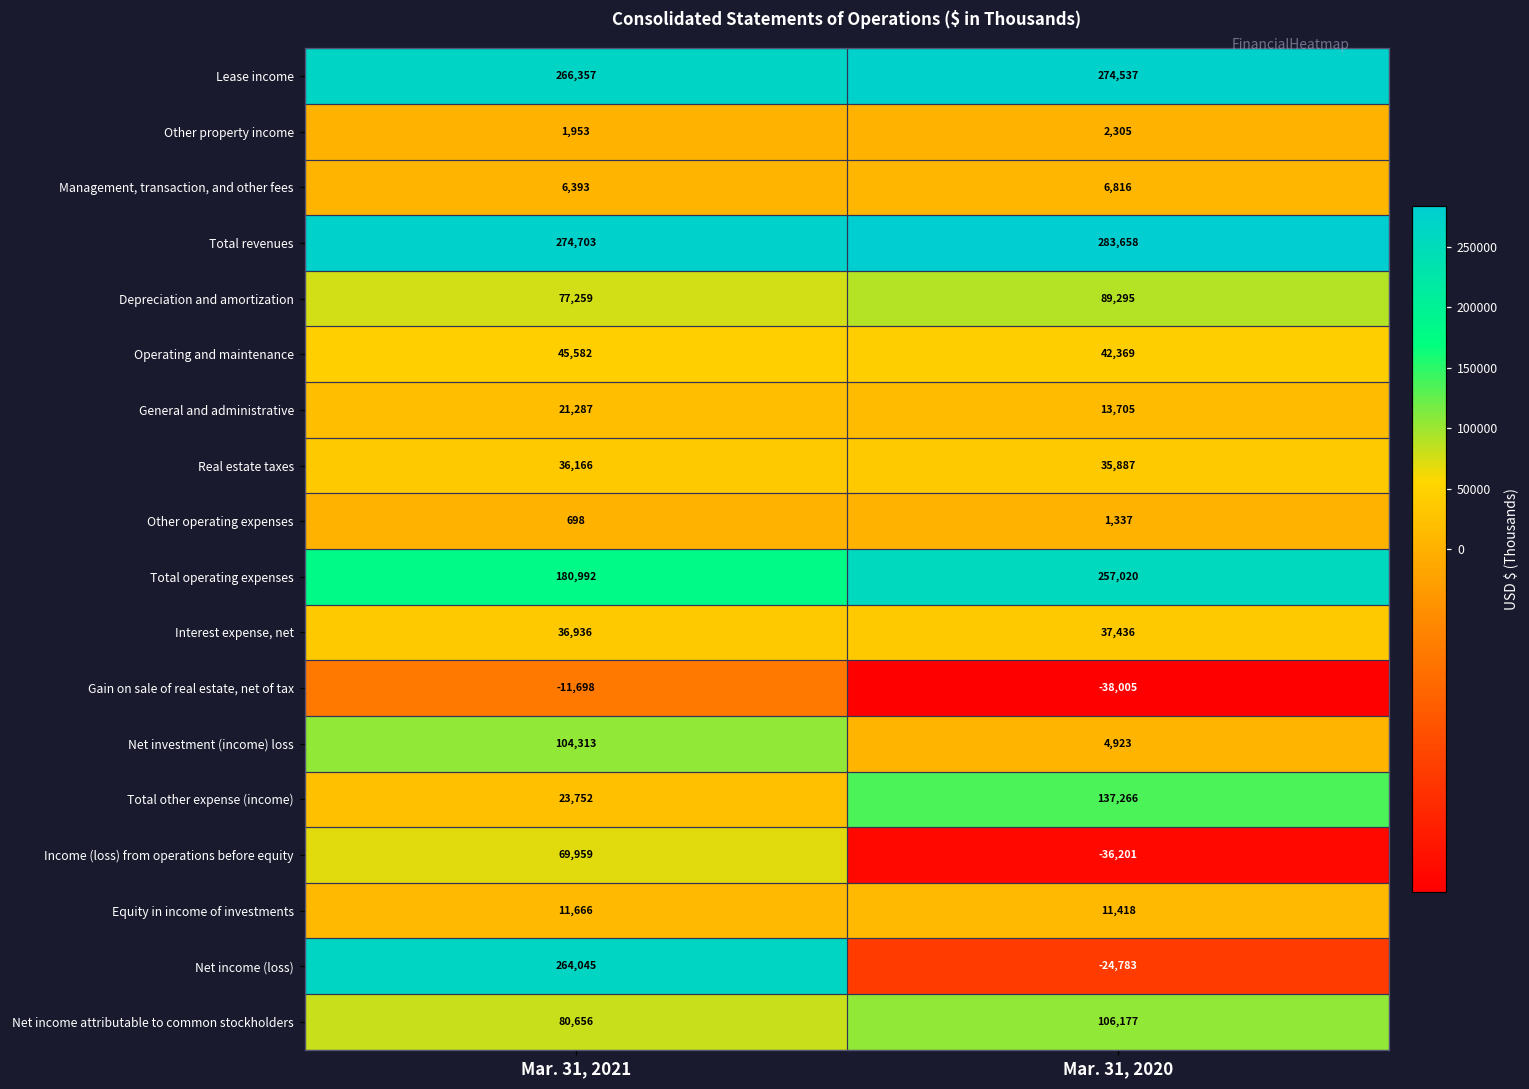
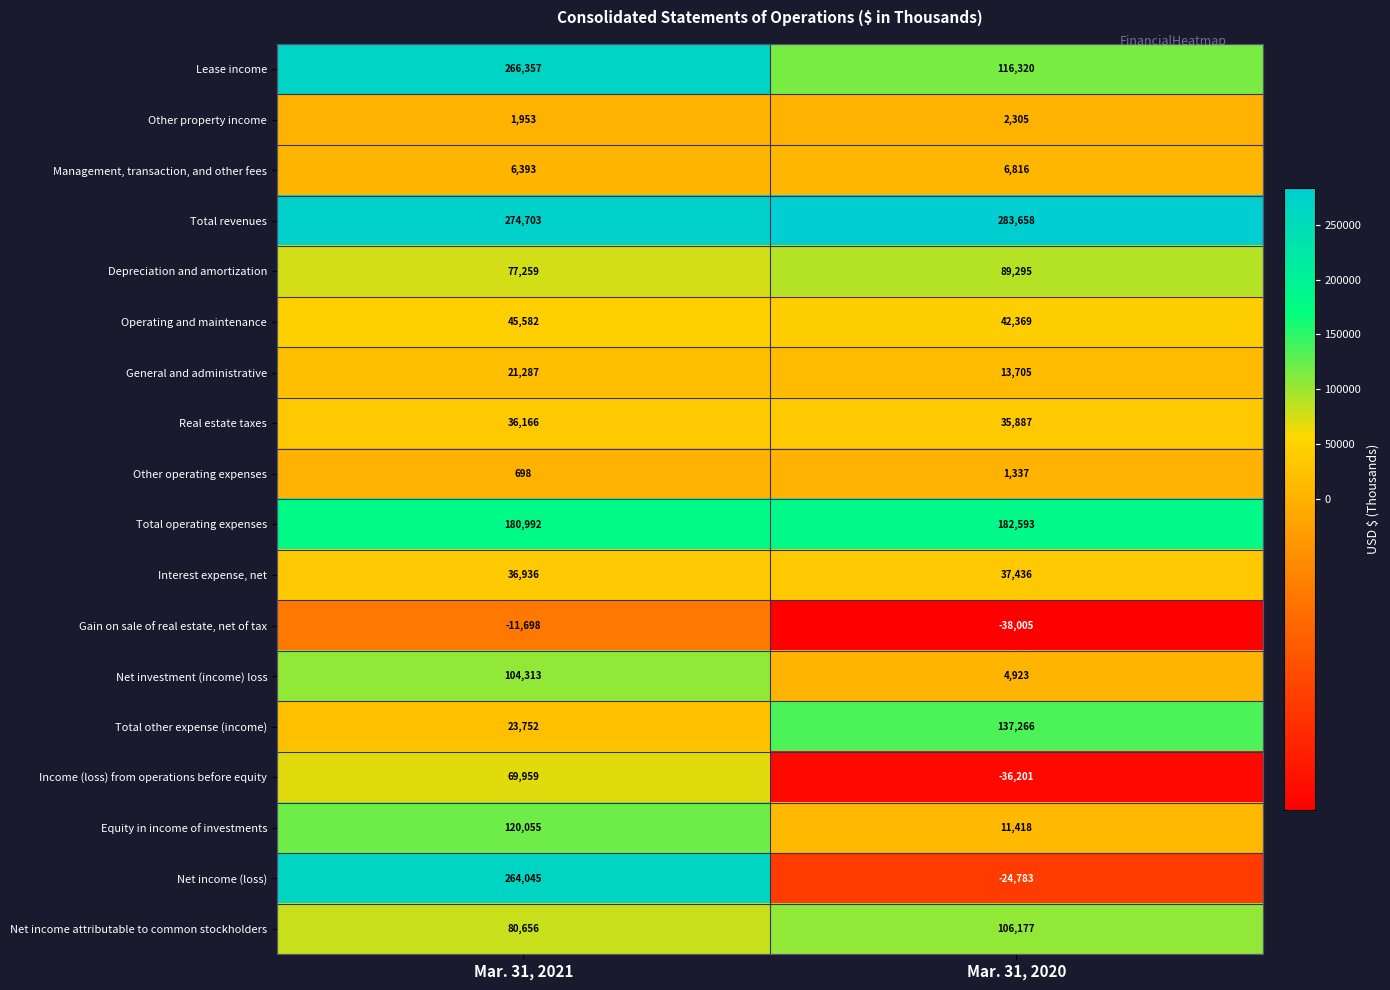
Lease income, Mar. 31, 2020: 274,537 -> 116,320
Total operating expenses, Mar. 31, 2020: 257,020 -> 182,593
Equity in income of investments, Mar. 31, 2021: 11,666 -> 120,055
